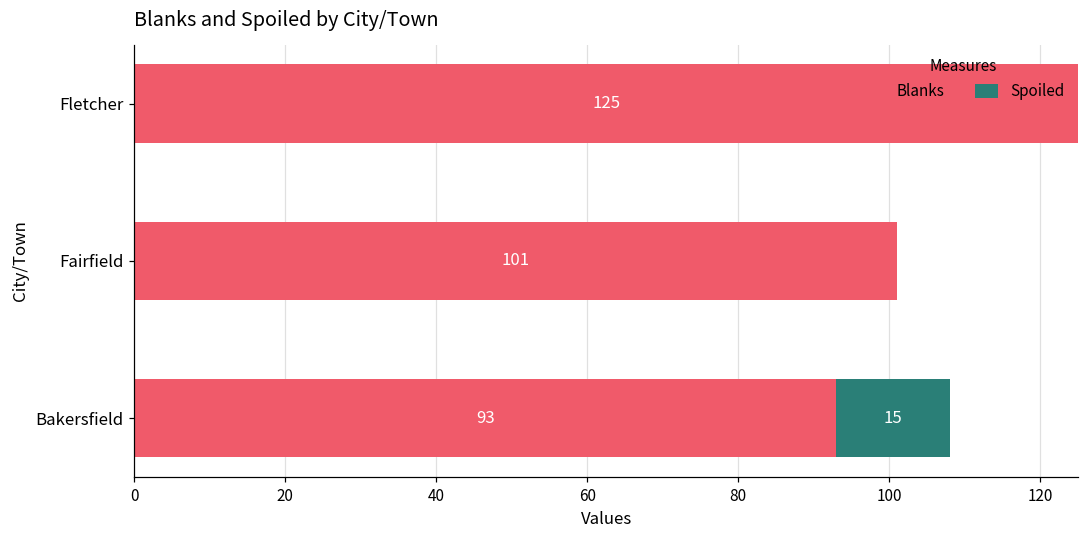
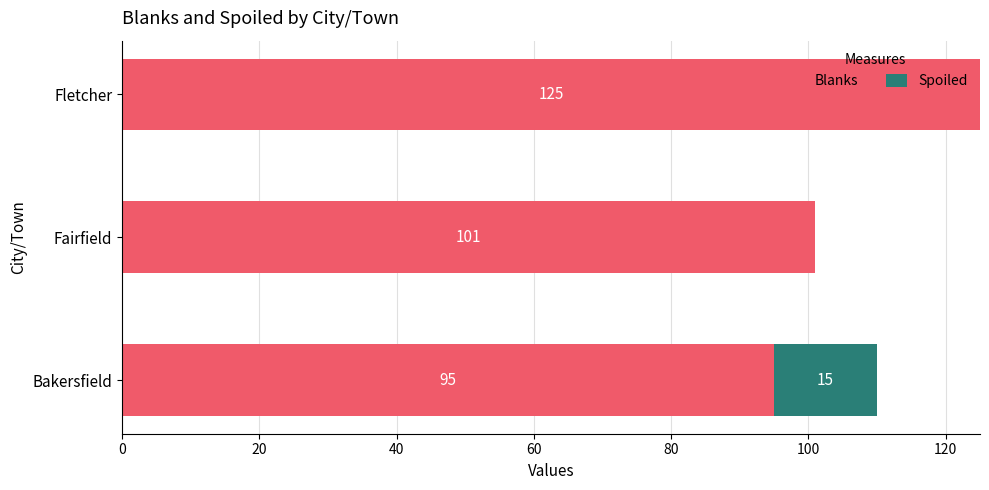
Blanks, Bakersfield: 93 -> 95
